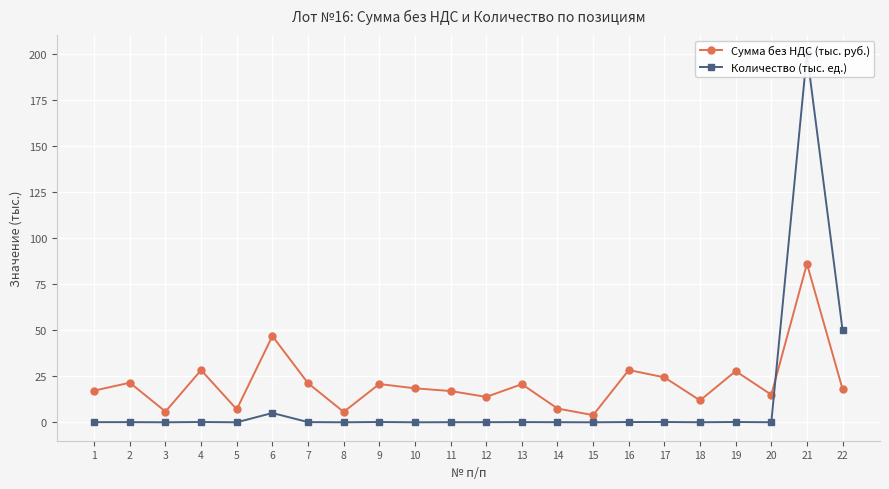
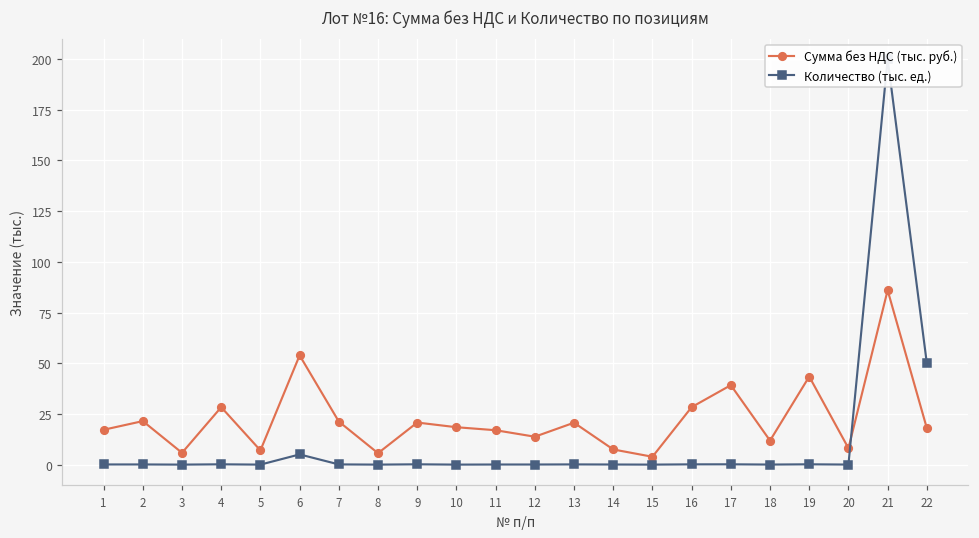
Сумма без НДС (тыс. руб.), 6: 47 -> 54
Сумма без НДС (тыс. руб.), 17: 24 -> 39
Сумма без НДС (тыс. руб.), 19: 28 -> 43
Сумма без НДС (тыс. руб.), 20: 15 -> 8
